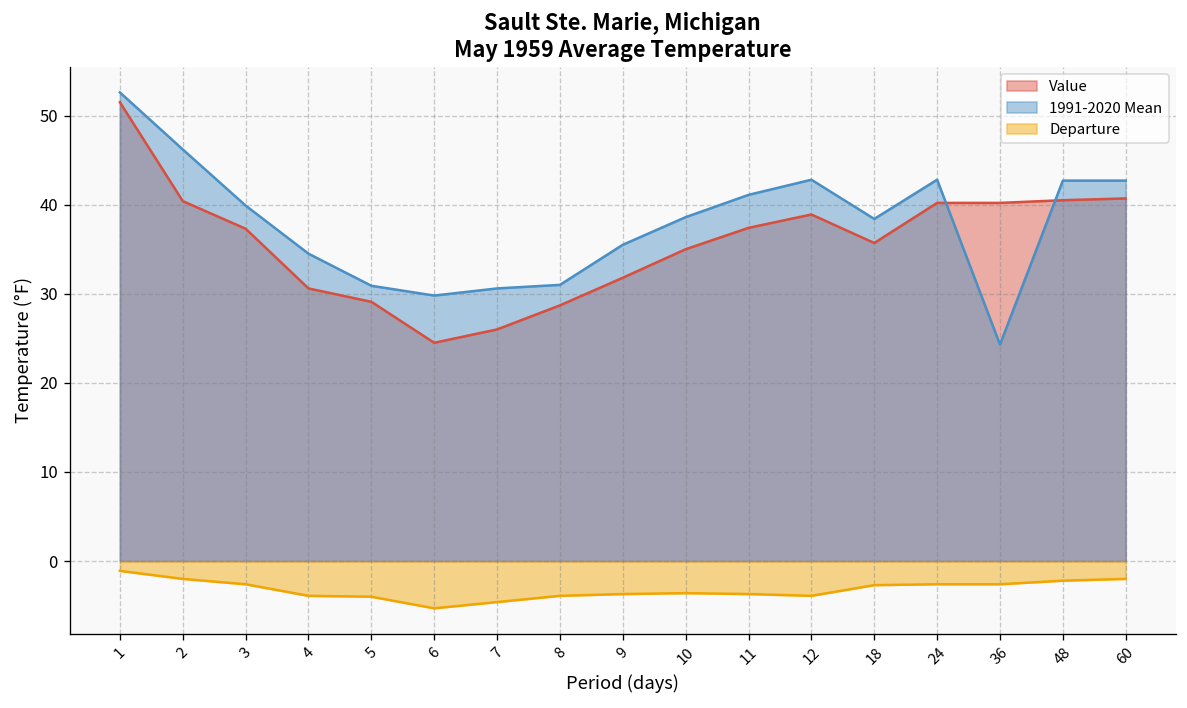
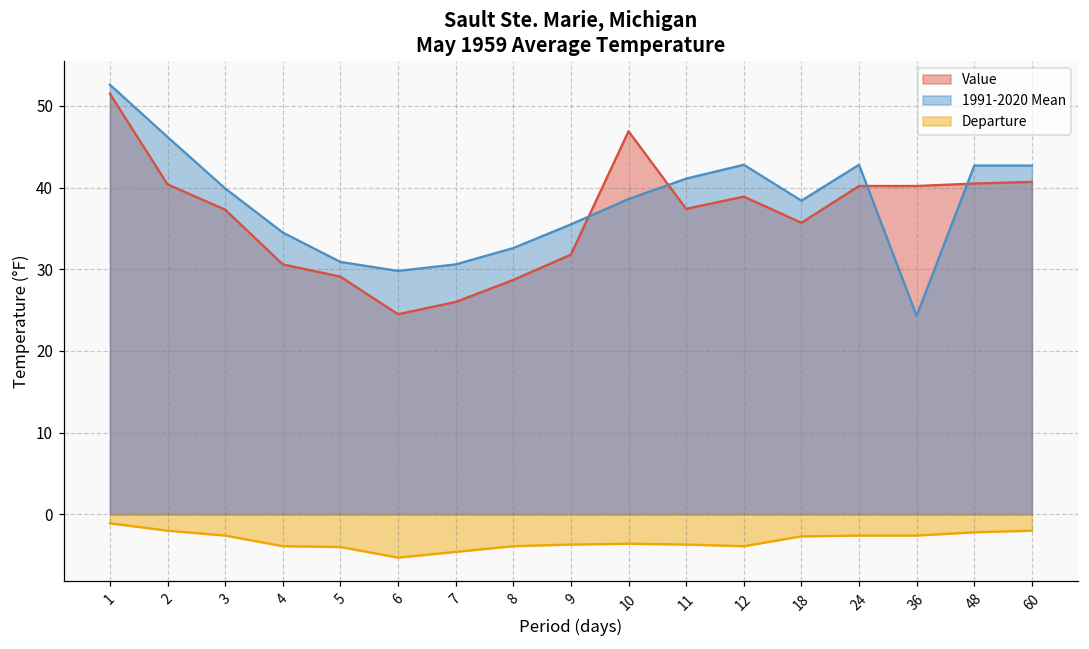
1991-2020 Mean, 8: 31 -> 33
Value, 10: 35 -> 47
